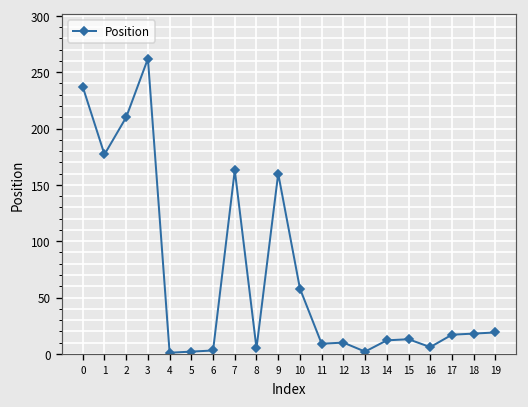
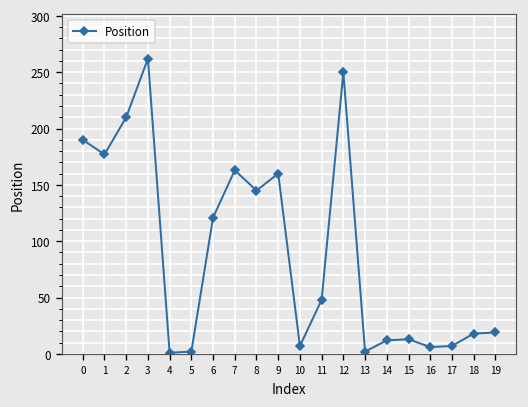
0: 240 -> 190
6: 0 -> 120
8: 10 -> 150
10: 60 -> 10
11: 10 -> 50
12: 10 -> 250
17: 20 -> 10
